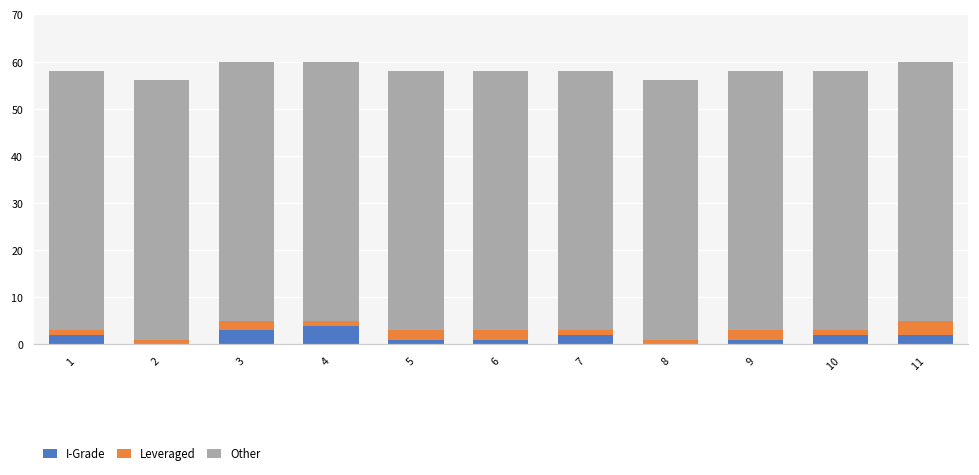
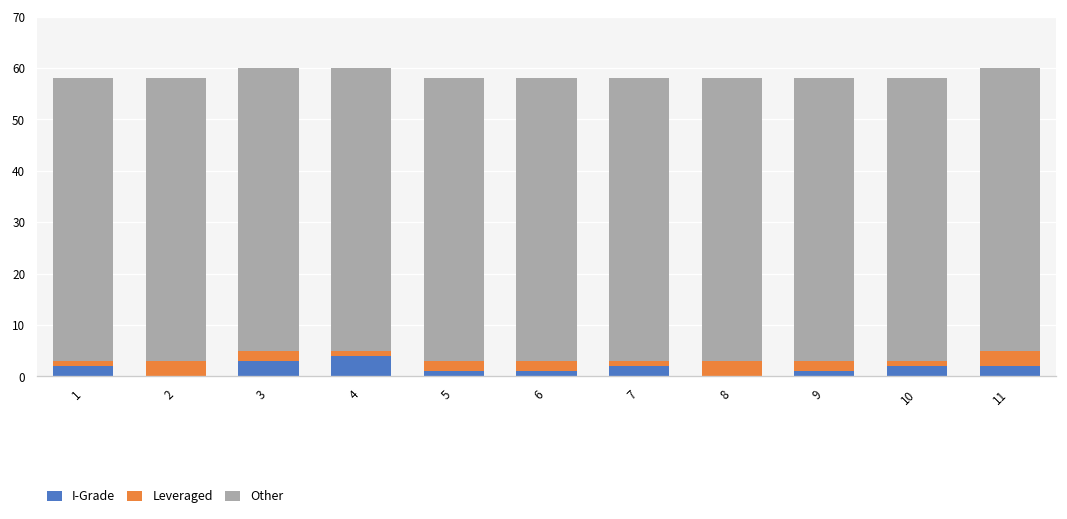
Leveraged, 2: 1 -> 3
Leveraged, 8: 1 -> 3
